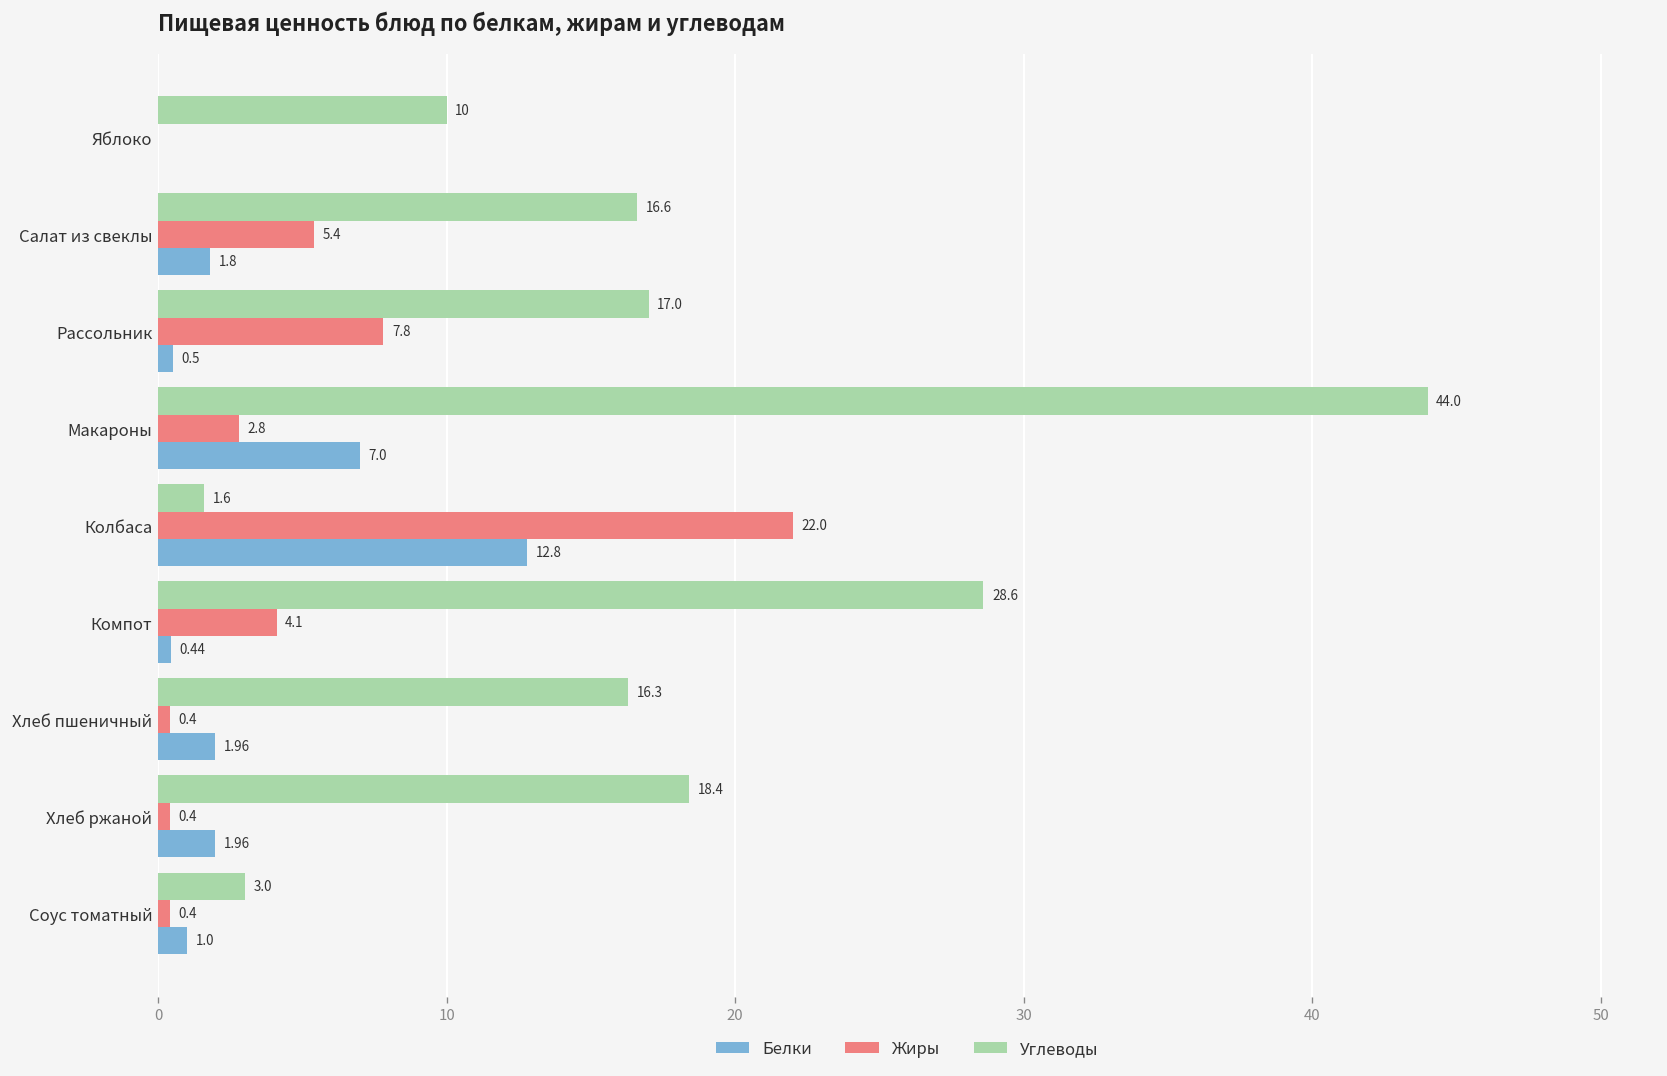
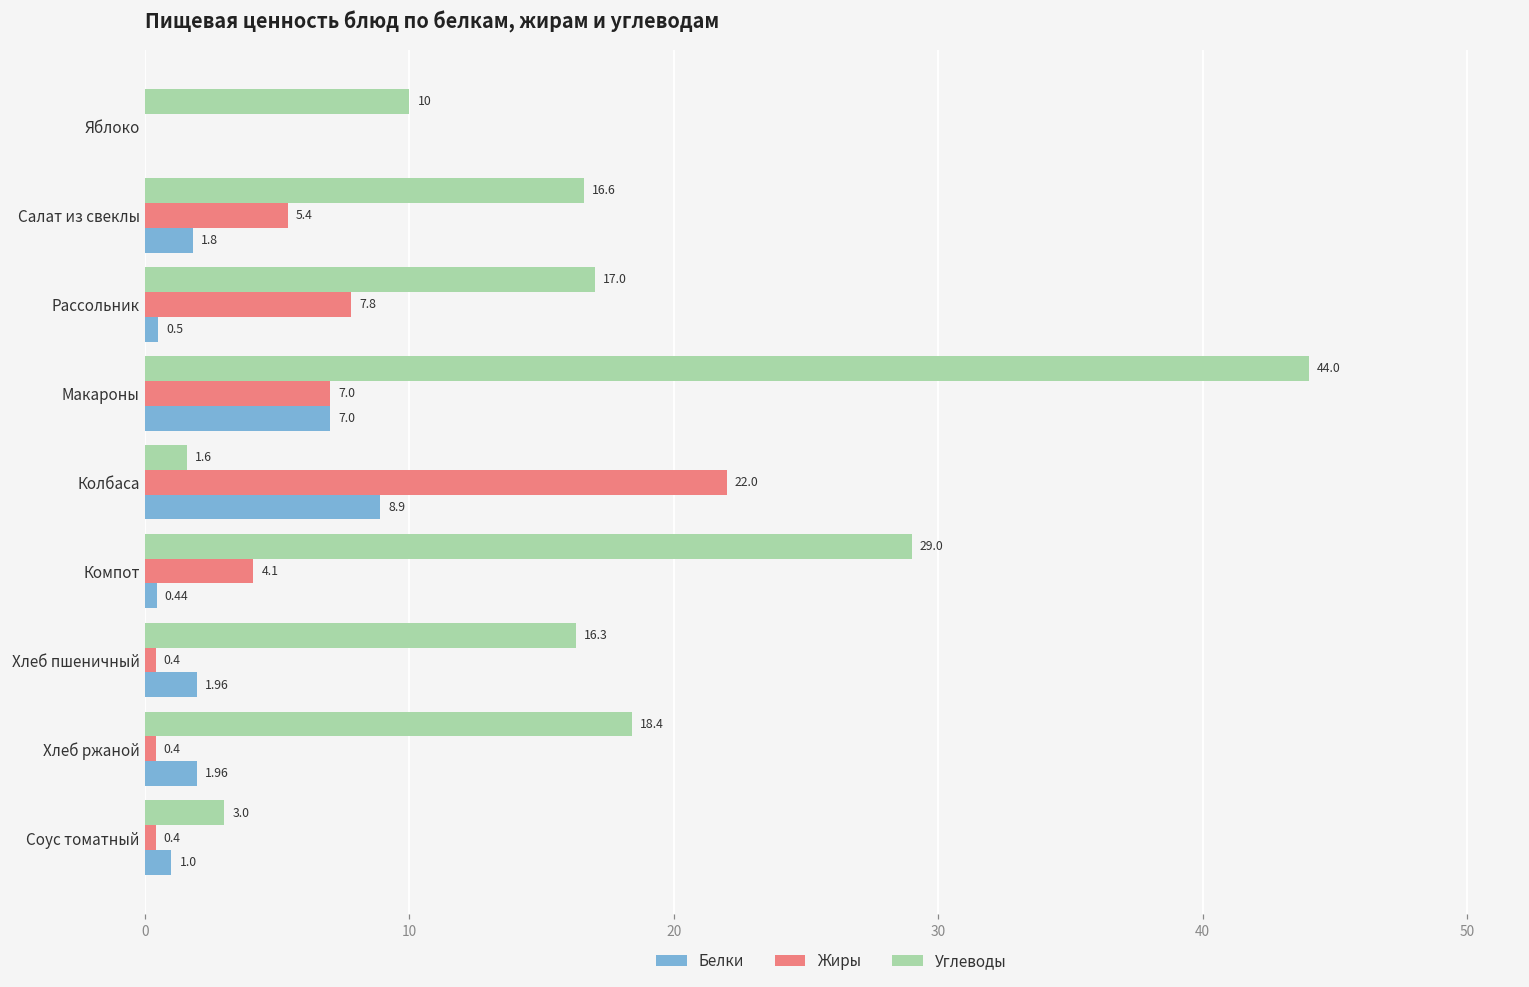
Жиры, Макароны: 2.8 -> 7.0
Белки, Колбаса: 12.8 -> 8.9
Углеводы, Компот: 28.6 -> 29.0
